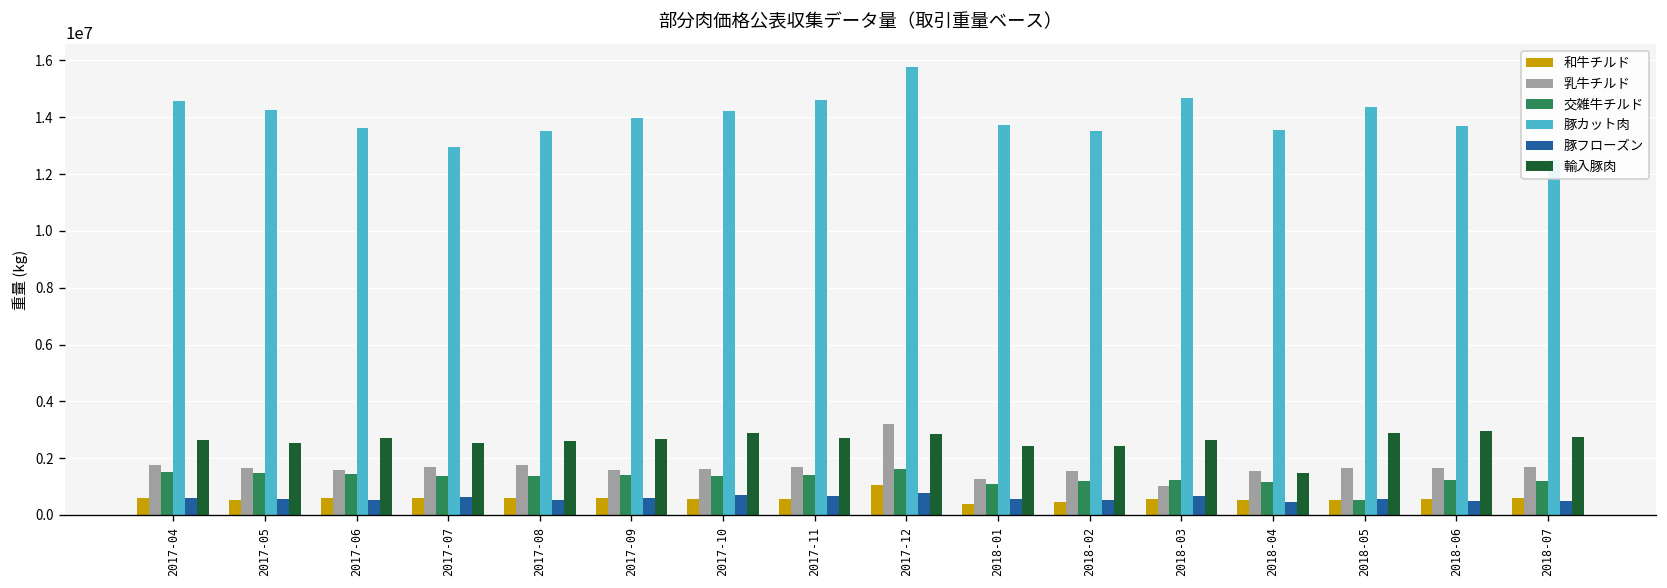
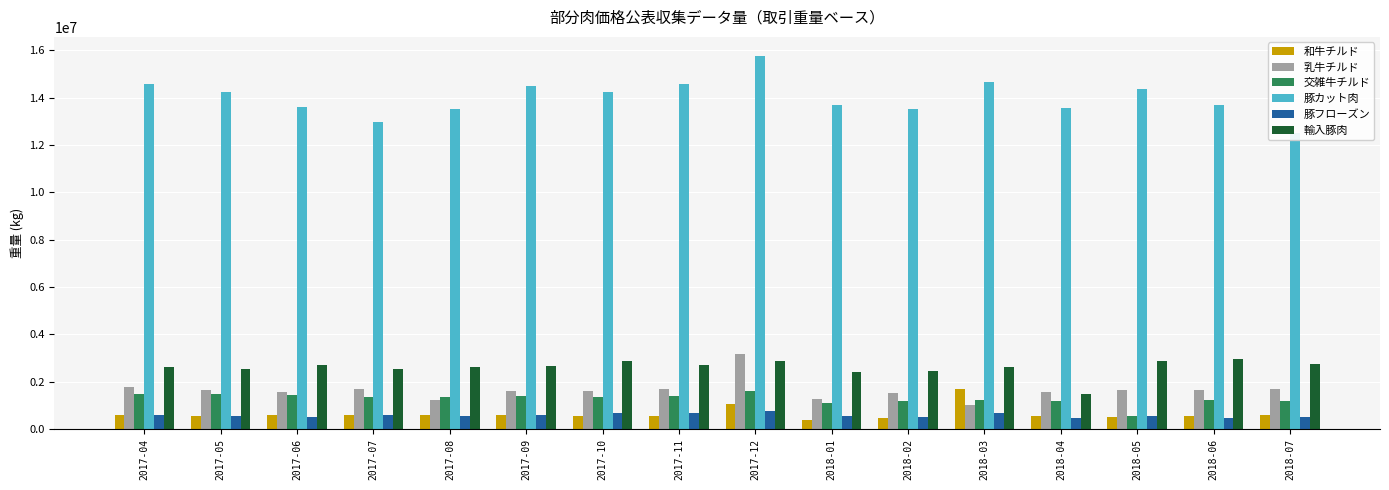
乳牛チルド, 2017-08: 1700000 -> 1200000
豚カット肉, 2017-09: 14000000 -> 14500000
和牛チルド, 2018-03: 500000 -> 1700000
